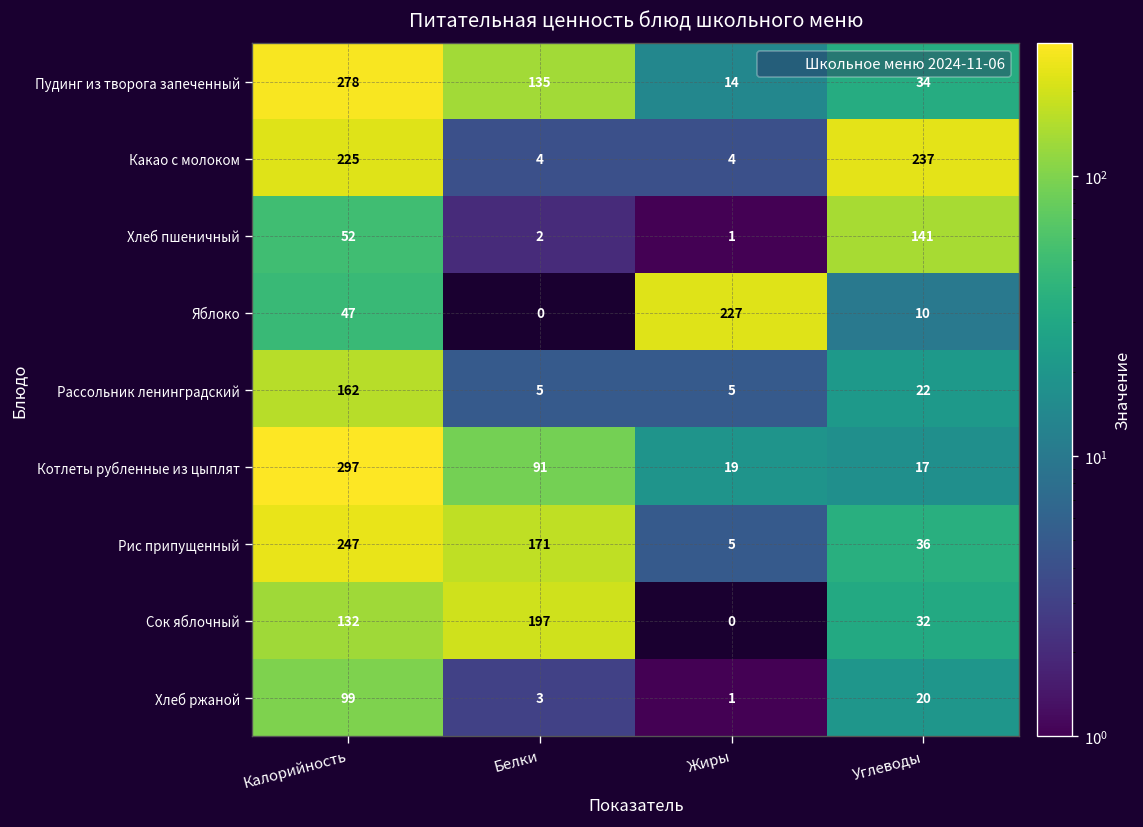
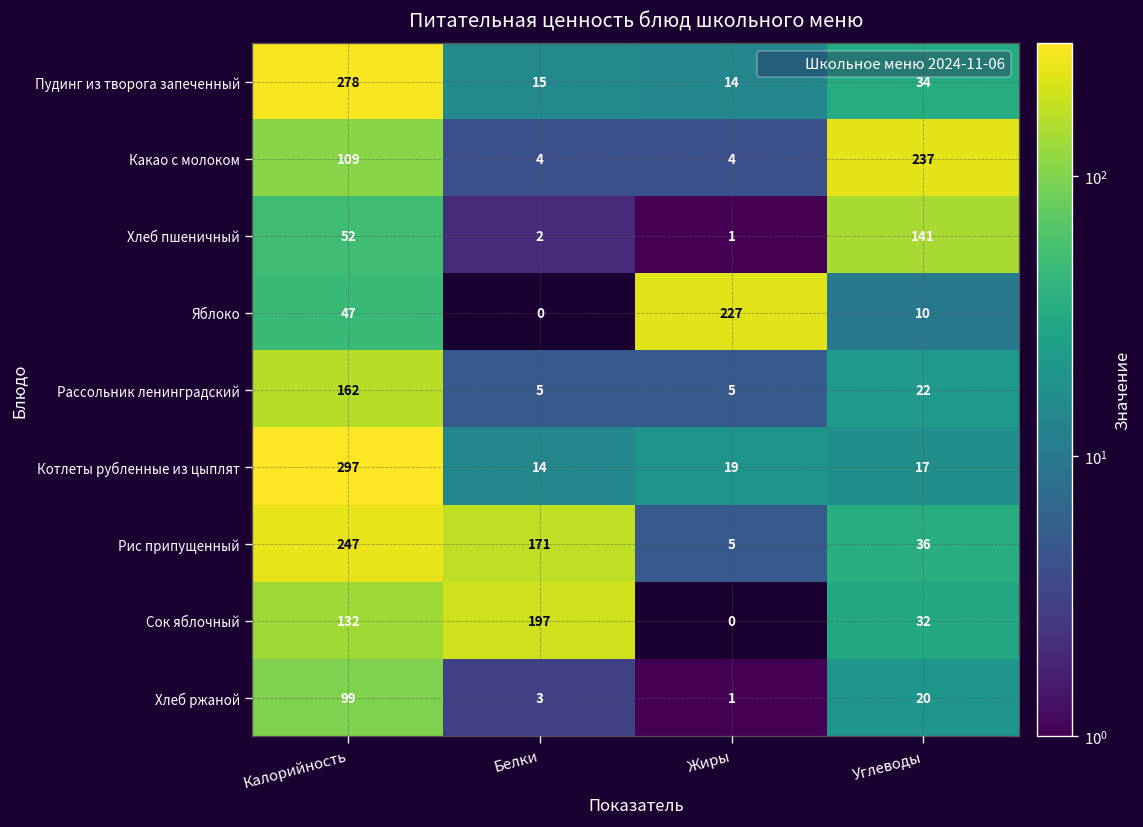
Пудинг из творога запеченный, Белки: 135 -> 15
Какао с молоком, Калорийность: 225 -> 109
Котлеты рубленные из цыплят, Белки: 91 -> 14
